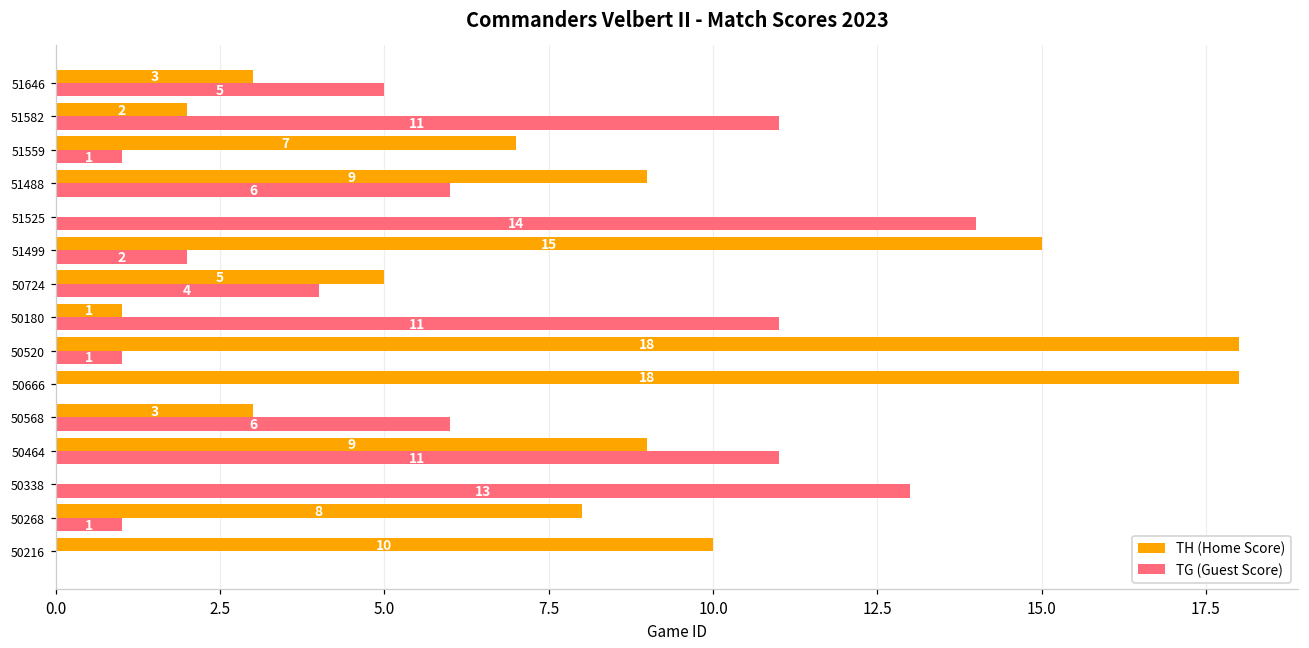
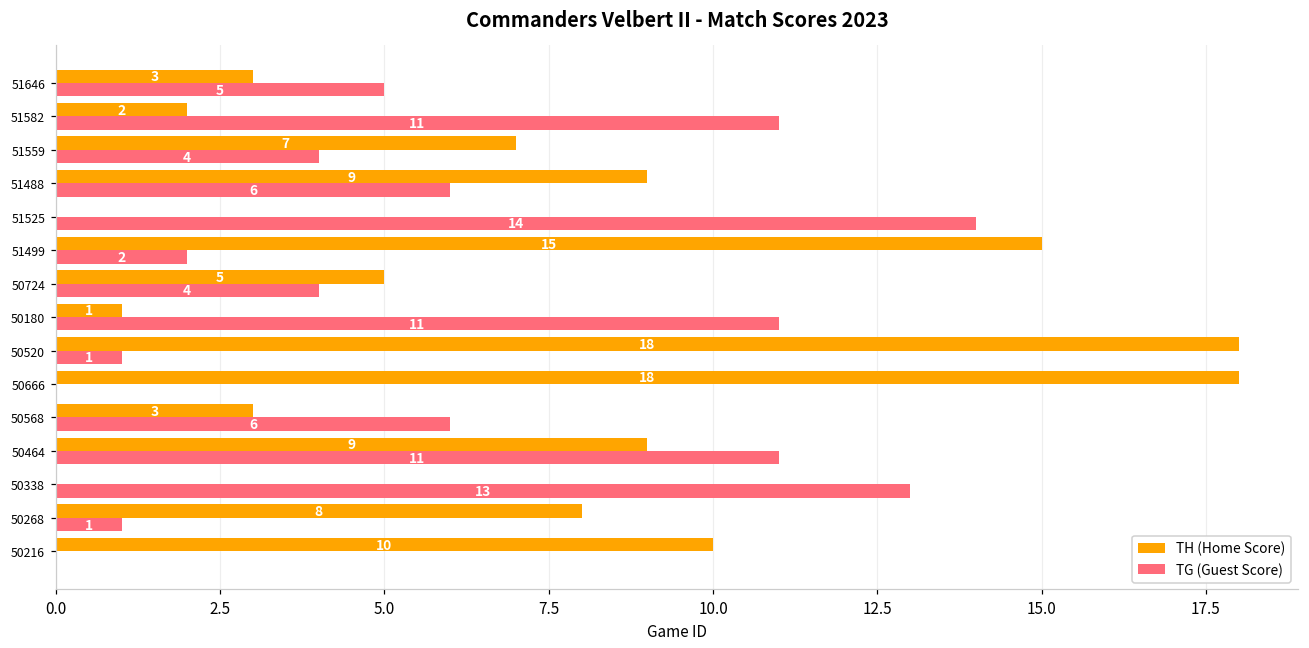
TG (Guest Score), 51559: 1 -> 4
